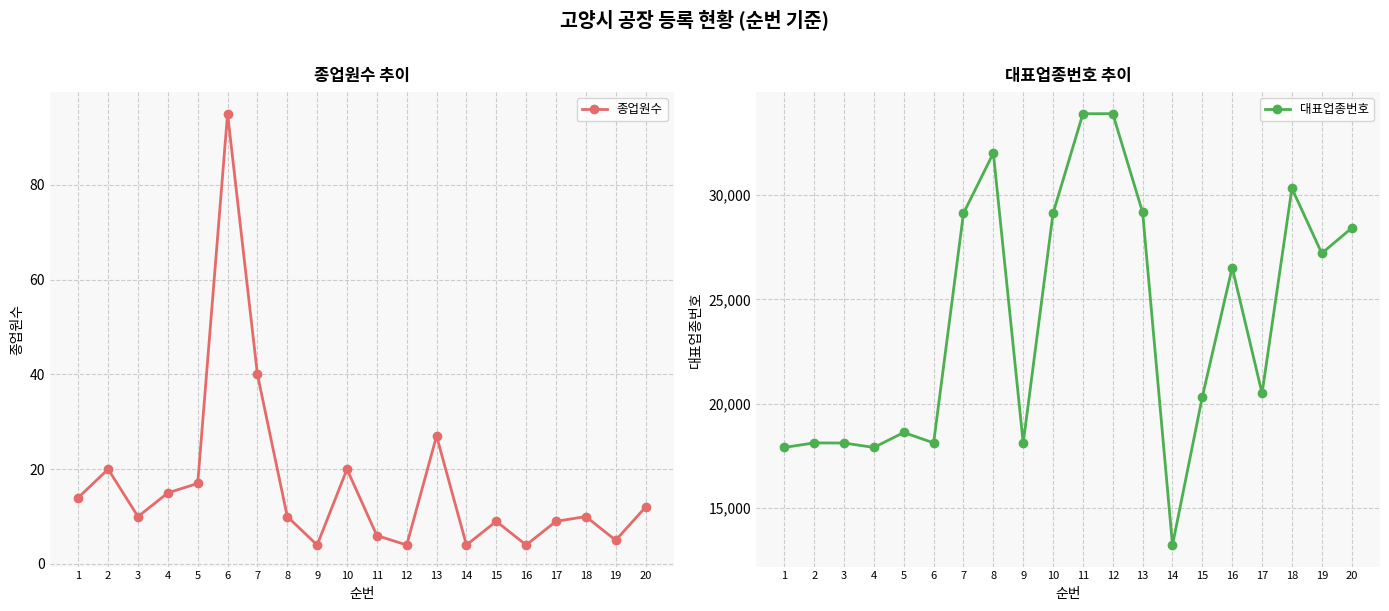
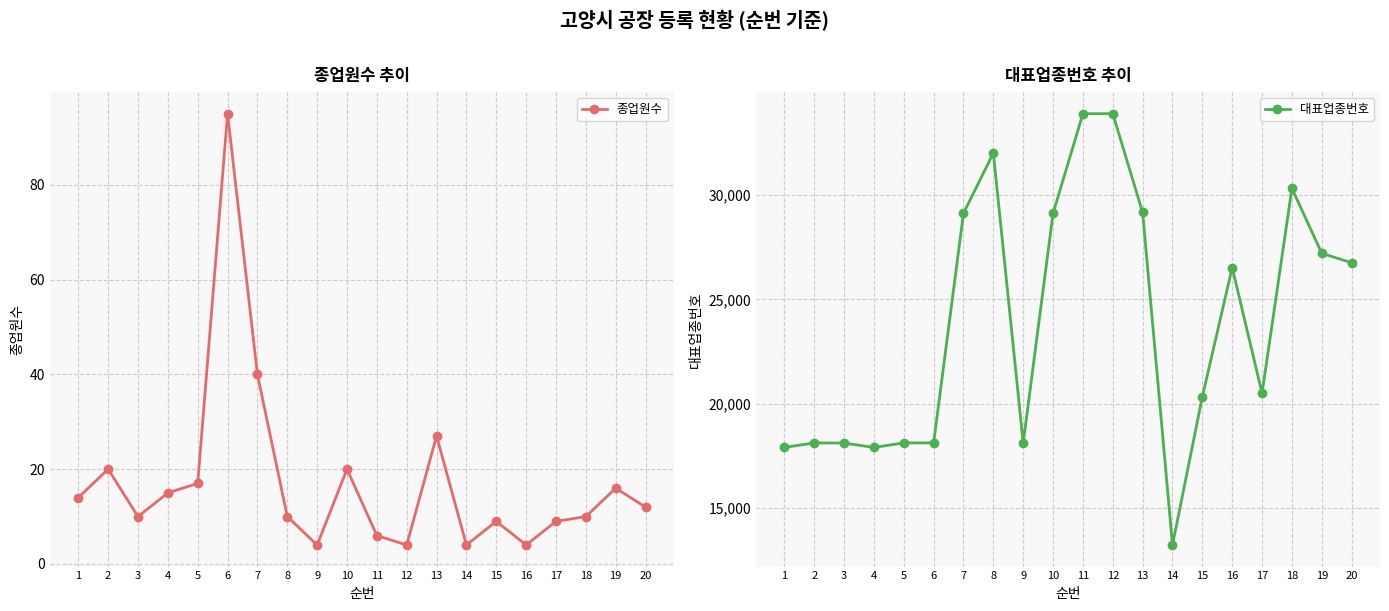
종업원수 추이, 19: 5 -> 16
대표업종번호 추이, 5: 18,600 -> 18,100
대표업종번호 추이, 20: 28,400 -> 26,800
